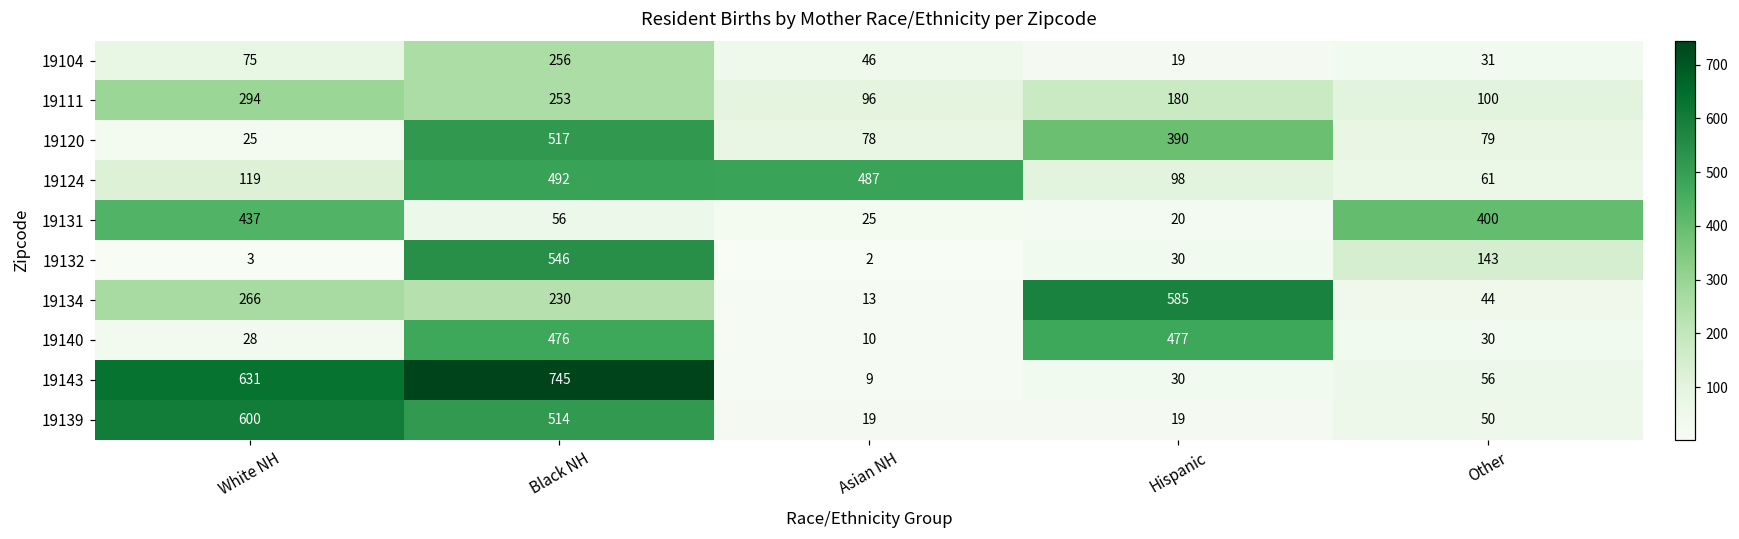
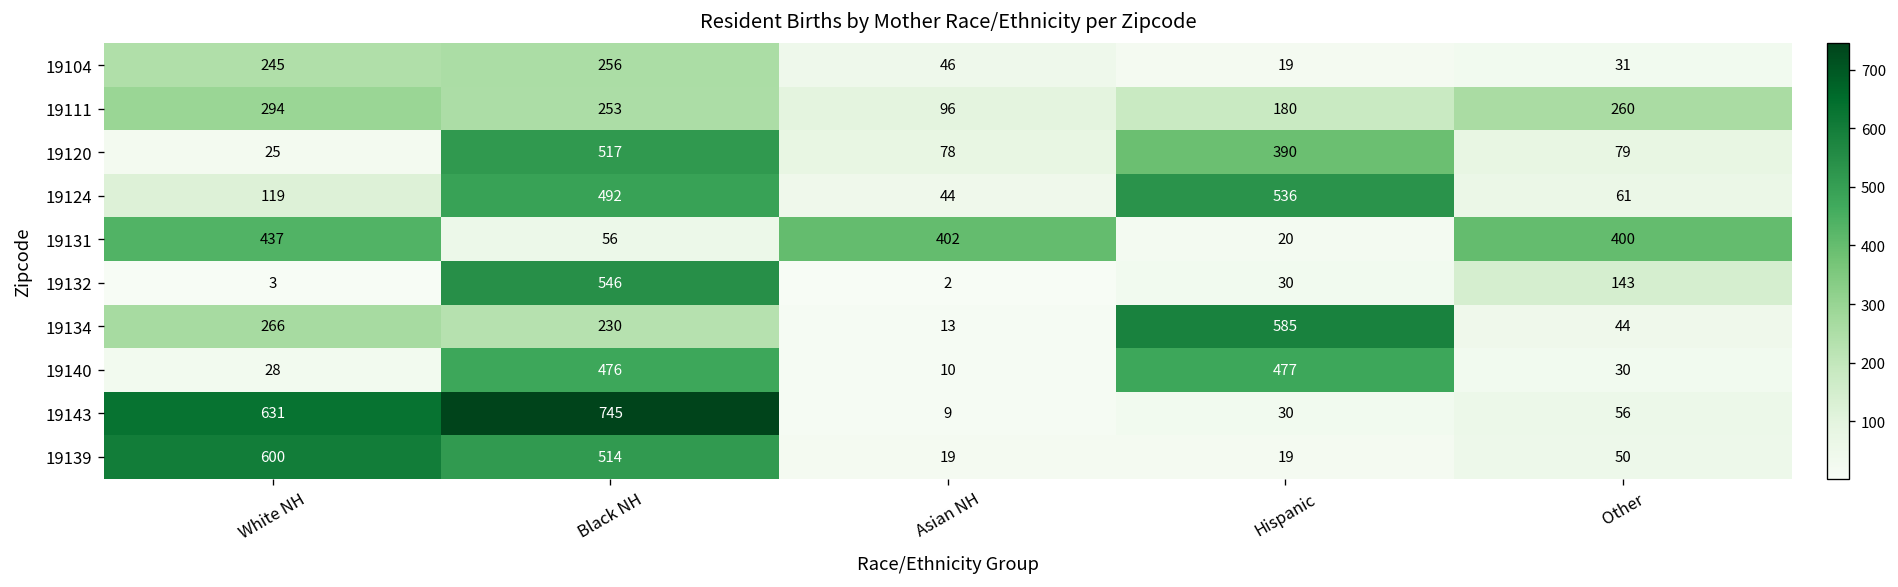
19104, White NH: 75 -> 245
19111, Other: 100 -> 260
19124, Asian NH: 487 -> 44
19124, Hispanic: 98 -> 536
19131, Asian NH: 25 -> 402
